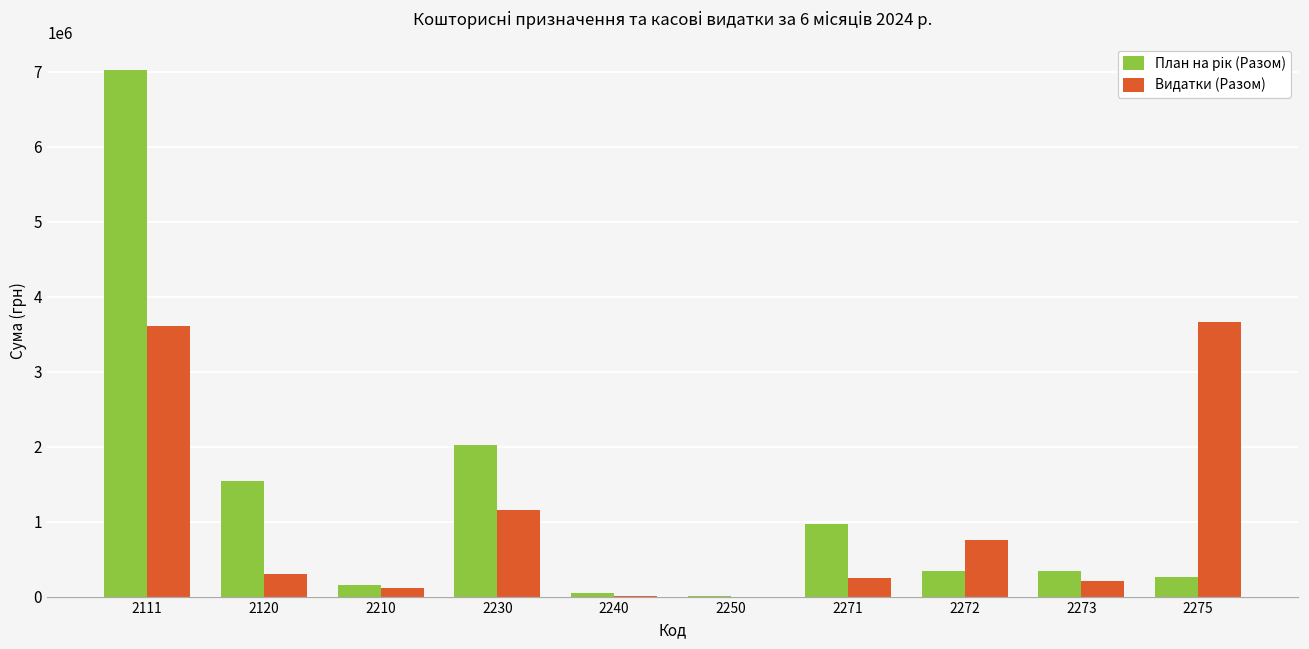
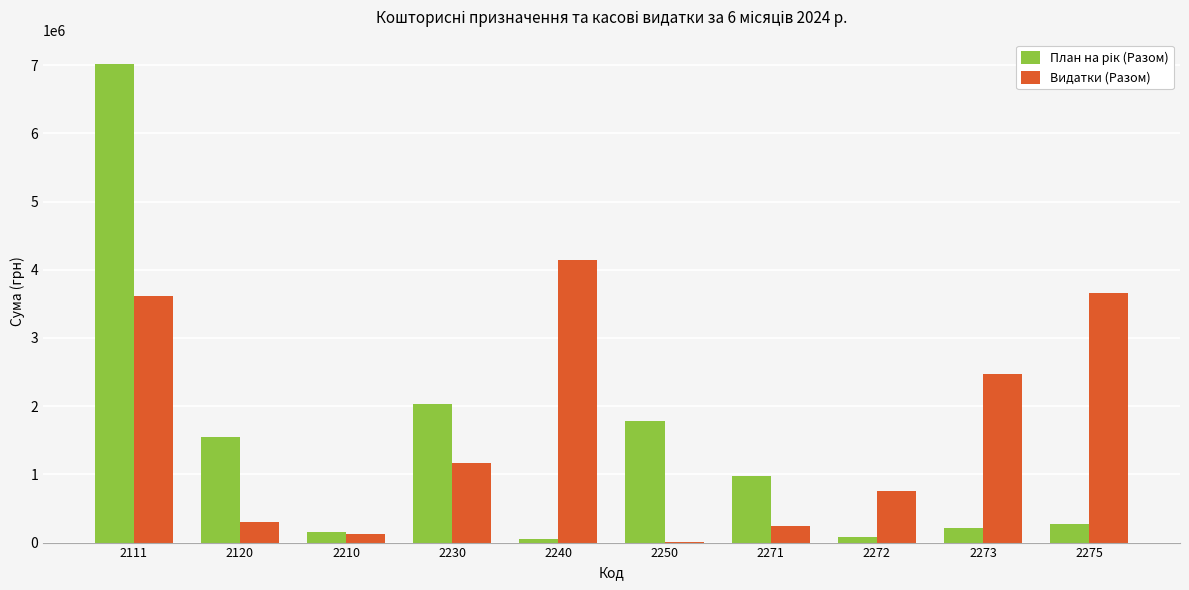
Видатки (Разом), 2240: 0 -> 4100000
План на рік (Разом), 2250: 0 -> 1800000
План на рік (Разом), 2272: 300000 -> 100000
План на рік (Разом), 2273: 300000 -> 200000
Видатки (Разом), 2273: 200000 -> 2500000
